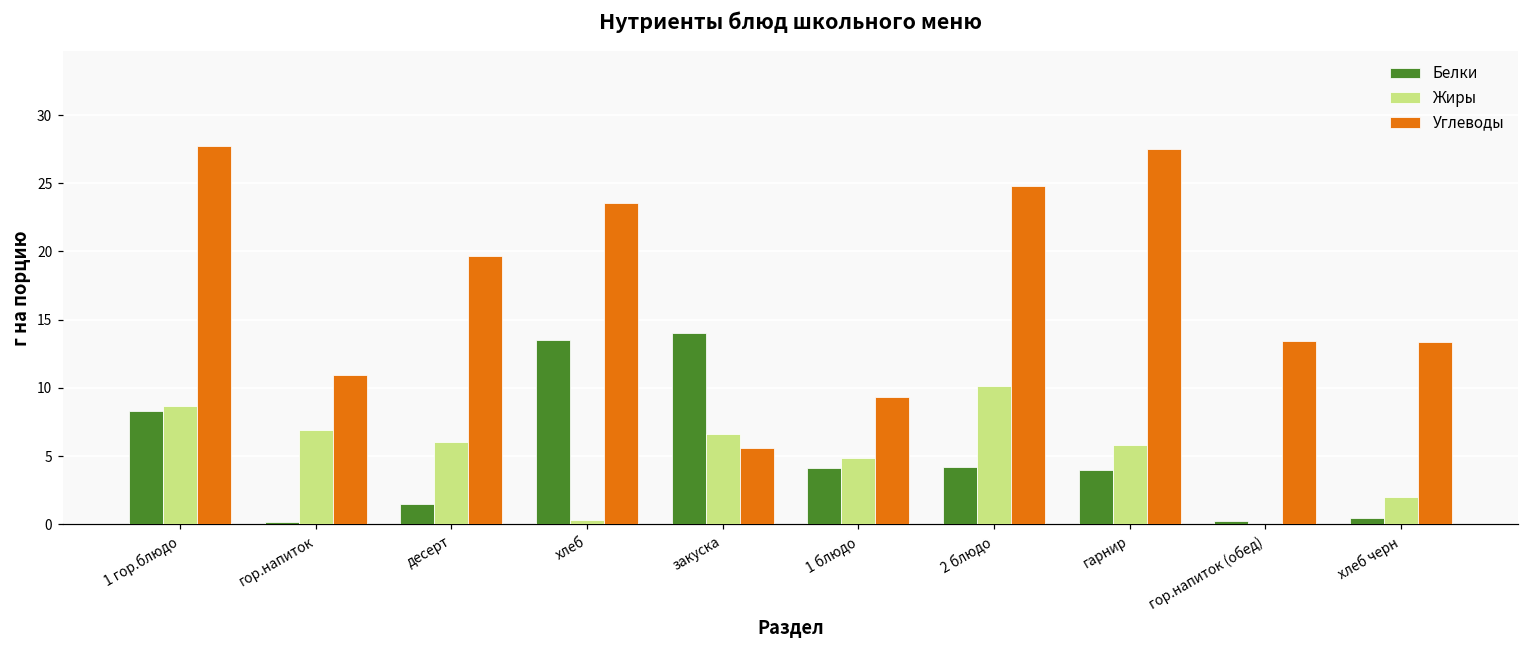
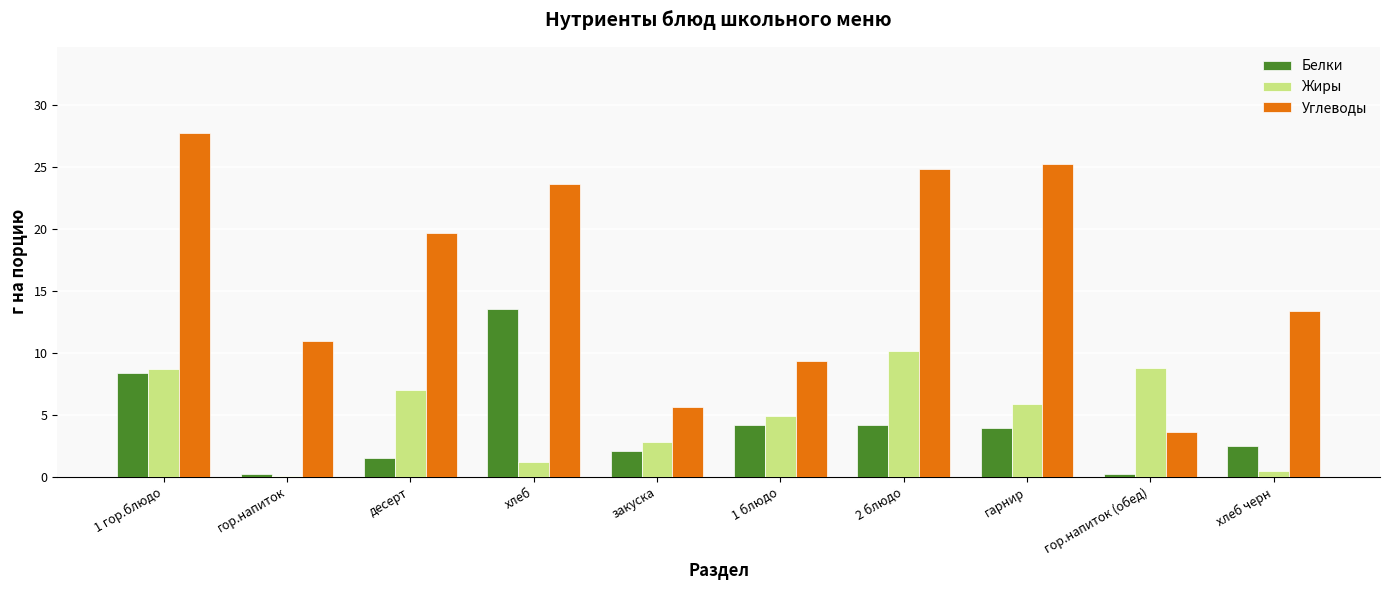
Жиры, гор.напиток: 6.9 -> 0.0
Жиры, десерт: 6 -> 7
Жиры, хлеб: 0.4 -> 1.2
Белки, закуска: 14.0 -> 2.0
Жиры, закуска: 6.6 -> 2.8
Углеводы, гарнир: 27.5 -> 25.2
Жиры, гор.напиток (обед): 0.0 -> 8.7
Углеводы, гор.напиток (обед): 13.4 -> 3.6
Белки, хлеб черн: 0.4 -> 2.5
Жиры, хлеб черн: 2.0 -> 0.4
